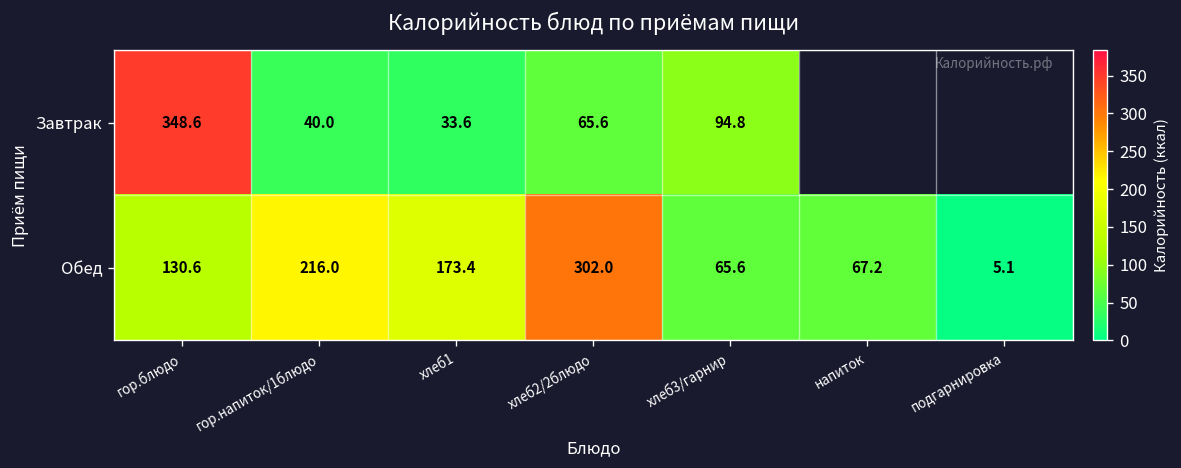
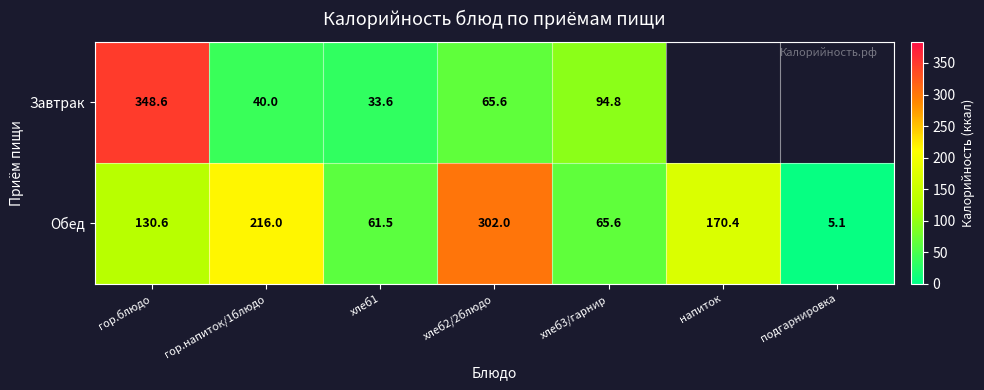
Обед, хлеб1: 173.4 -> 61.5
Обед, напиток: 67.2 -> 170.4
